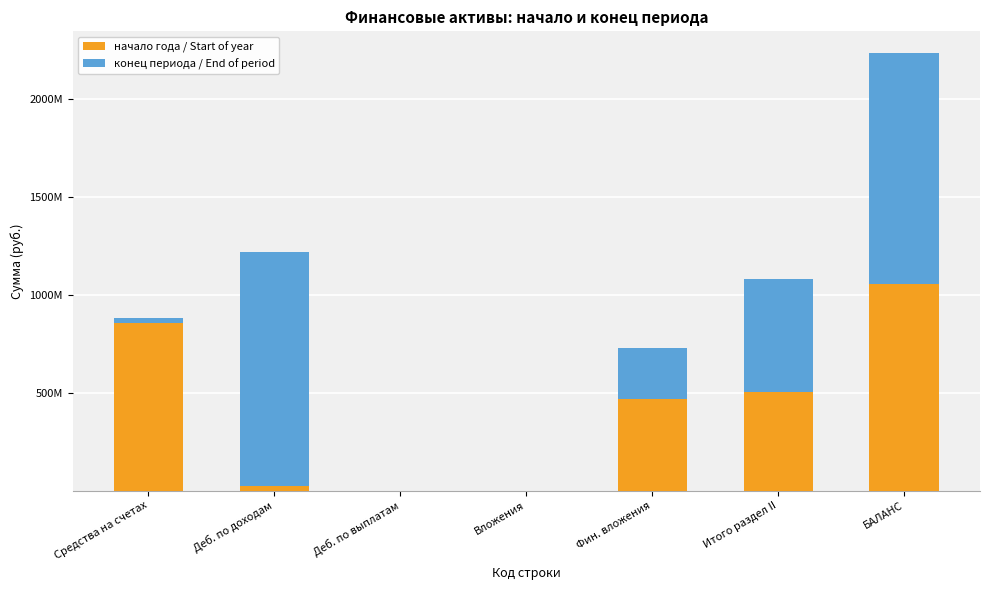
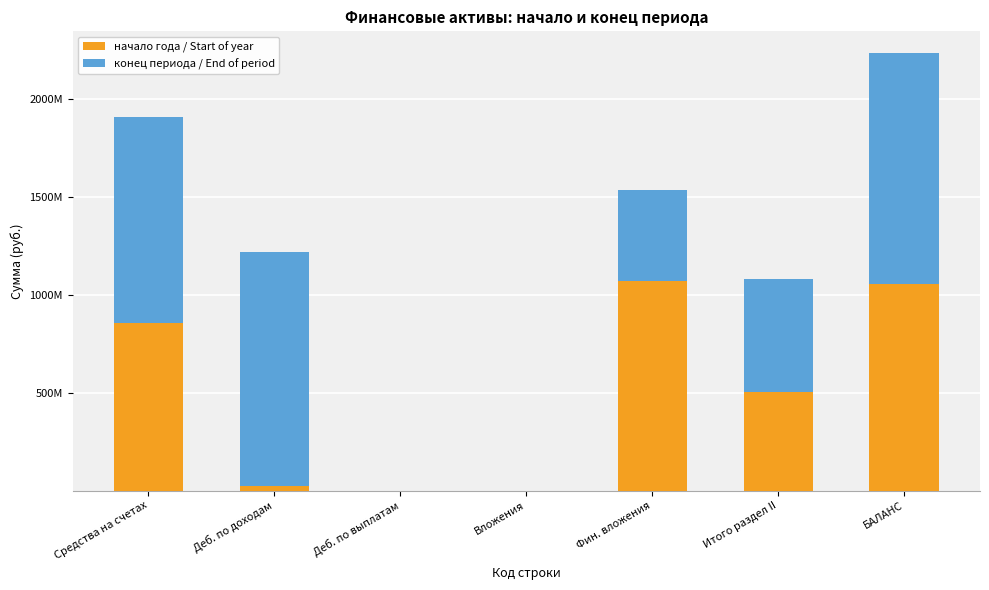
конец периода / End of period, Средства на счетах: 30000000 -> 1050000000
начало года / Start of year, Фин. вложения: 470000000 -> 1070000000
конец периода / End of period, Фин. вложения: 260000000 -> 470000000
